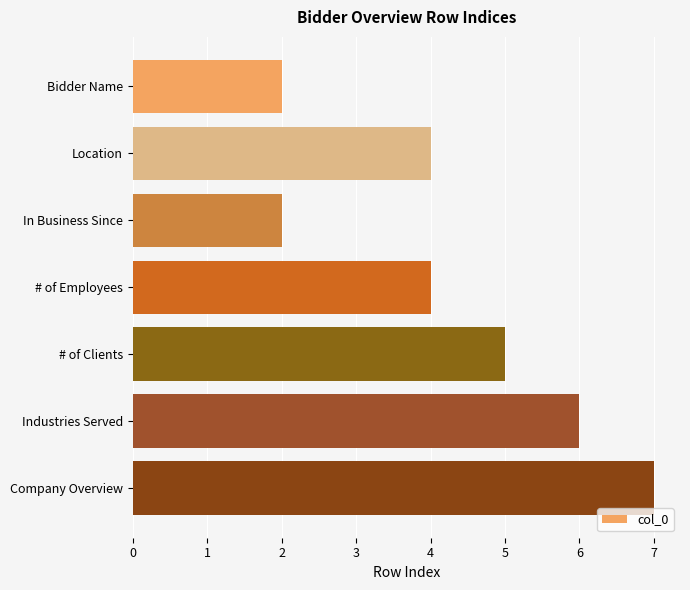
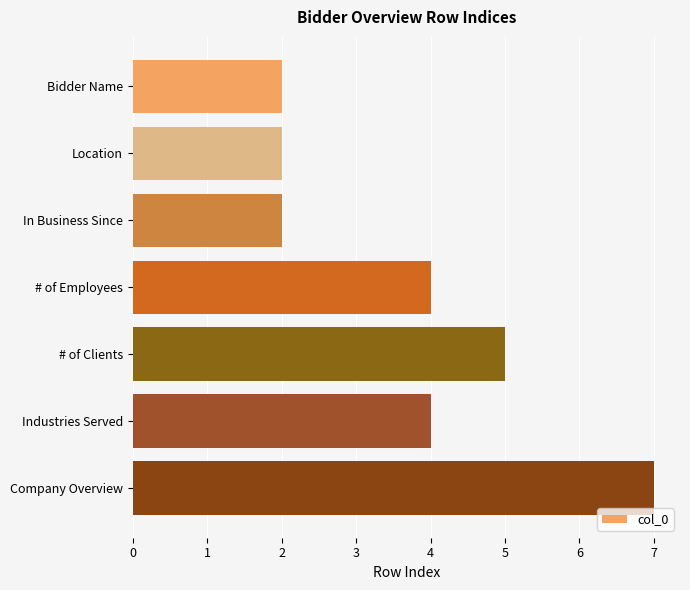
Location: 4 -> 2
Industries Served: 6 -> 4
